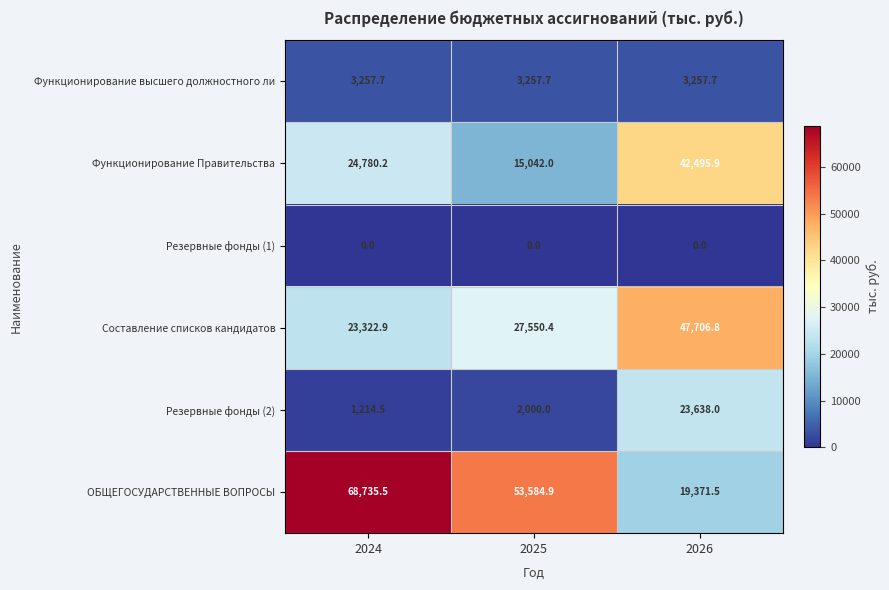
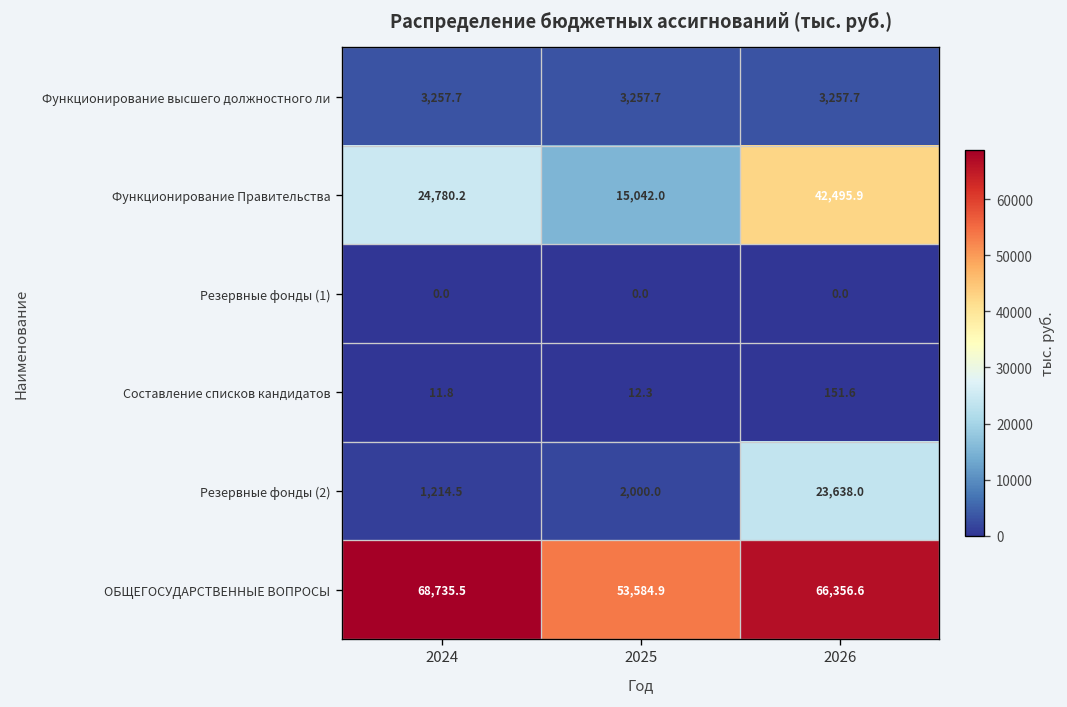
Составление списков кандидатов, 2024: 23,322.9 -> 11.8
Составление списков кандидатов, 2025: 27,550.4 -> 12.3
Составление списков кандидатов, 2026: 47,706.8 -> 151.6
ОБЩЕГОСУДАРСТВЕННЫЕ ВОПРОСЫ, 2026: 19,371.5 -> 66,356.6
